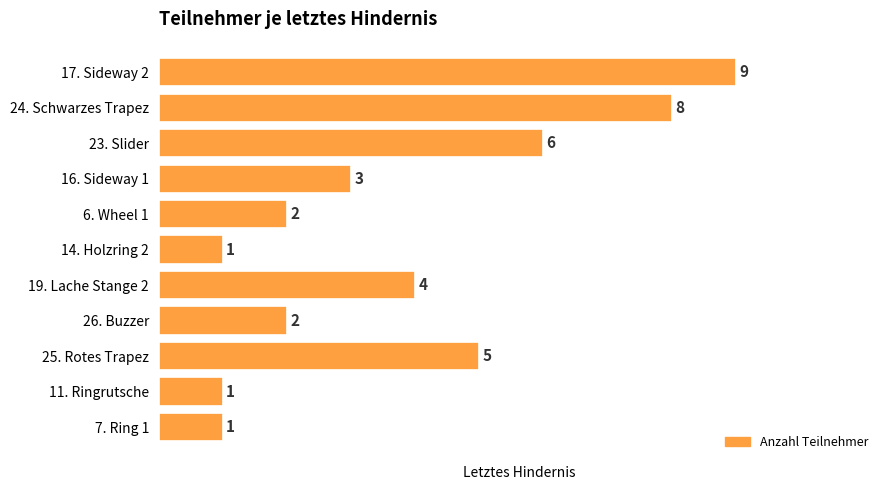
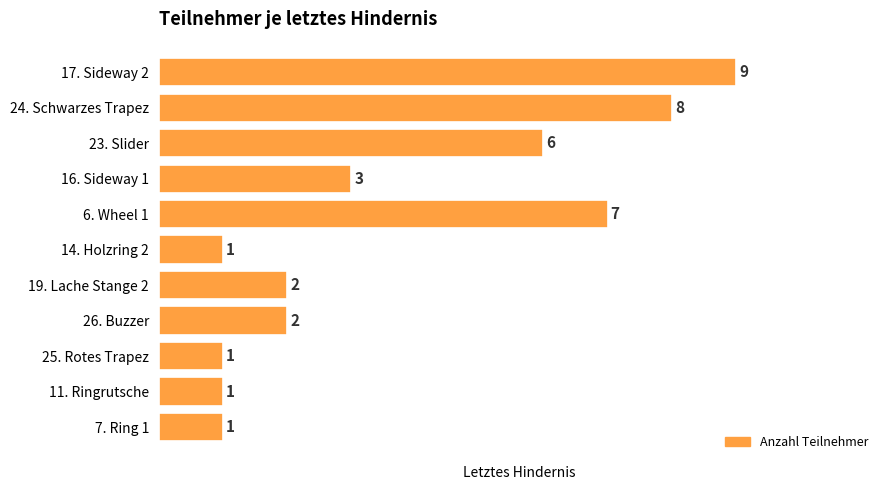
6. Wheel 1: 2 -> 7
19. Lache Stange 2: 4 -> 2
25. Rotes Trapez: 5 -> 1
